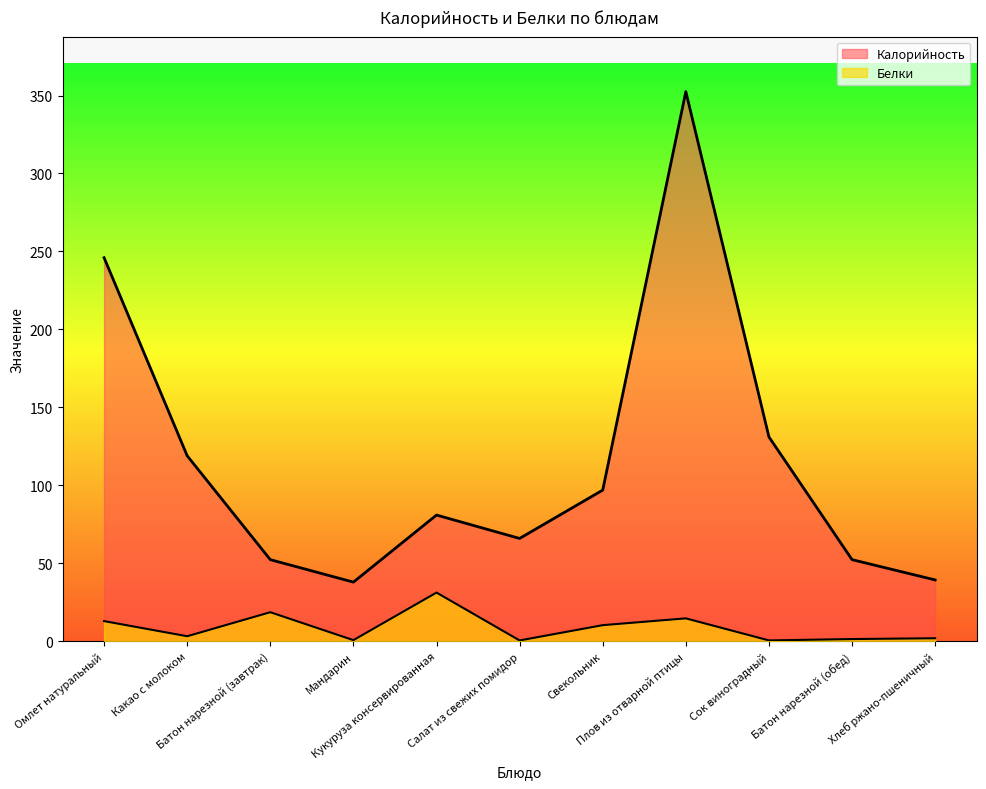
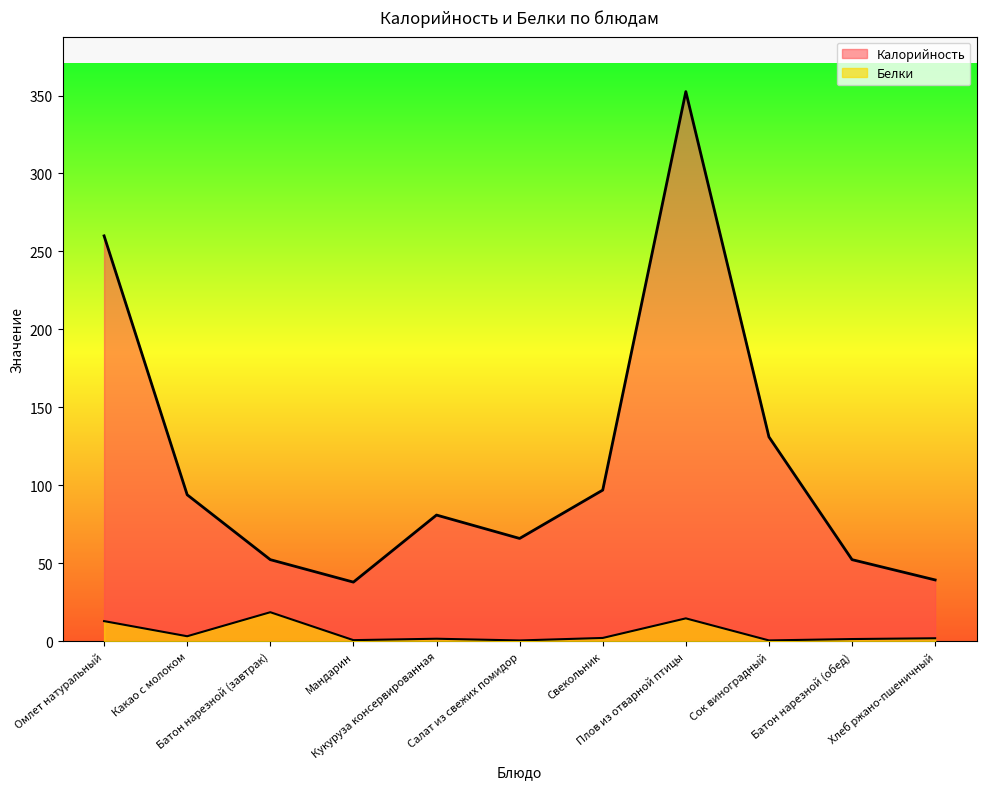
Калорийность, Омлет натуральный: 246 -> 260
Калорийность, Какао с молоком: 119 -> 94
Белки, Кукуруза консервированная: 31 -> 2
Белки, Свекольник: 10 -> 2
